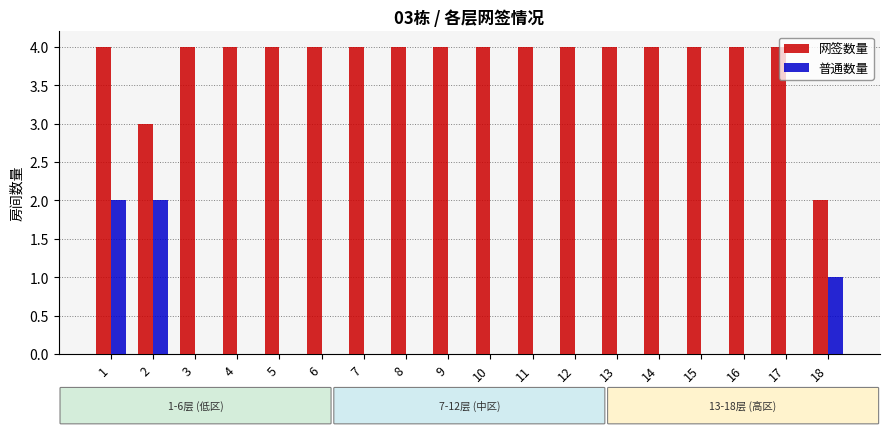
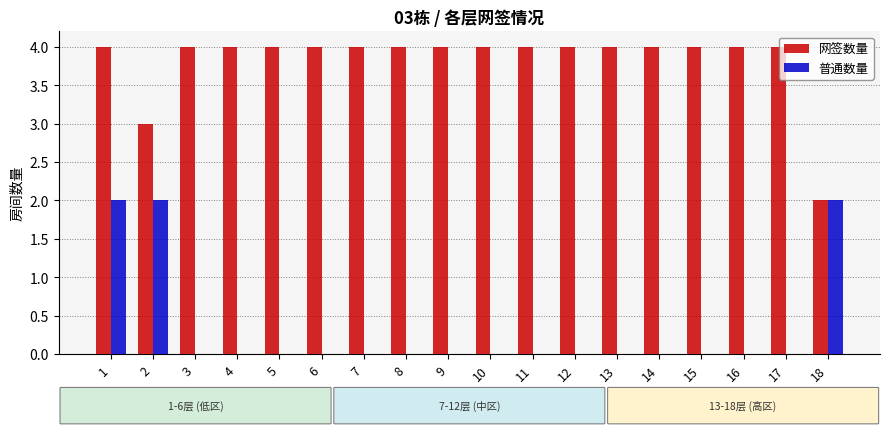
普通数量, 18: 1 -> 2
